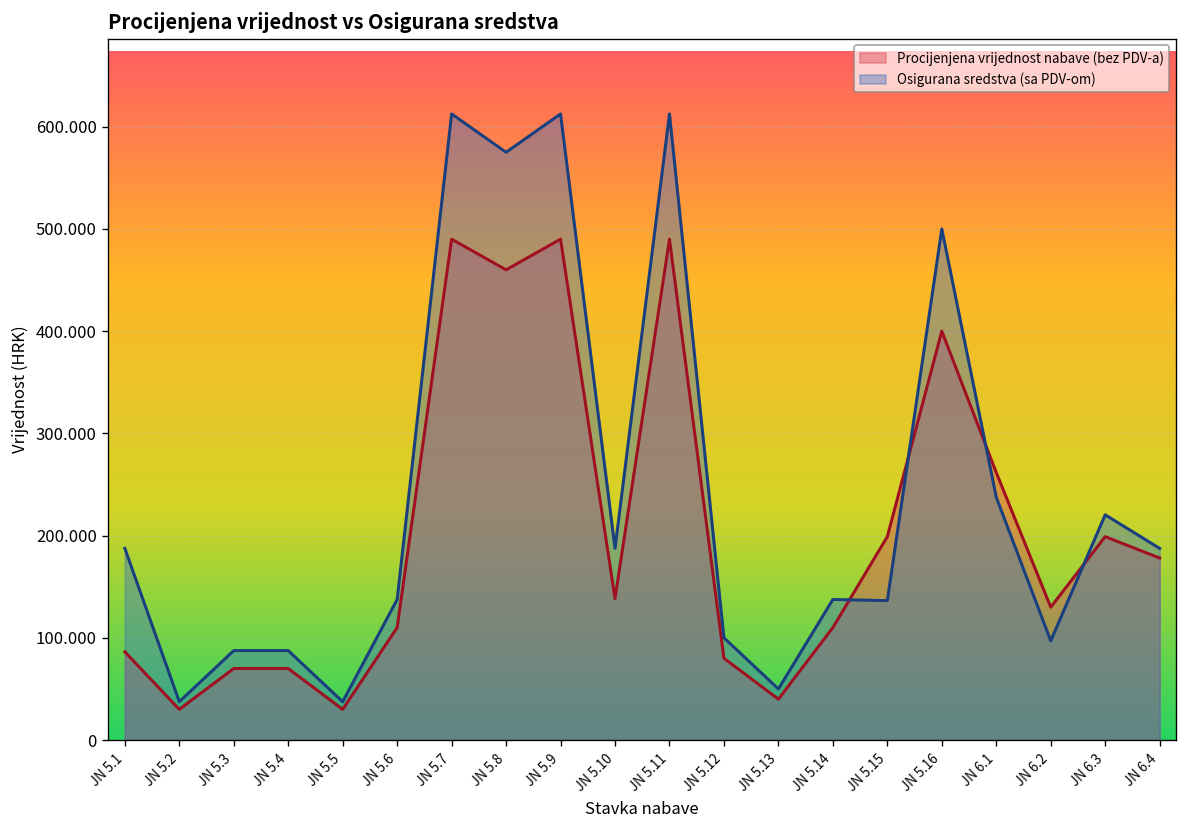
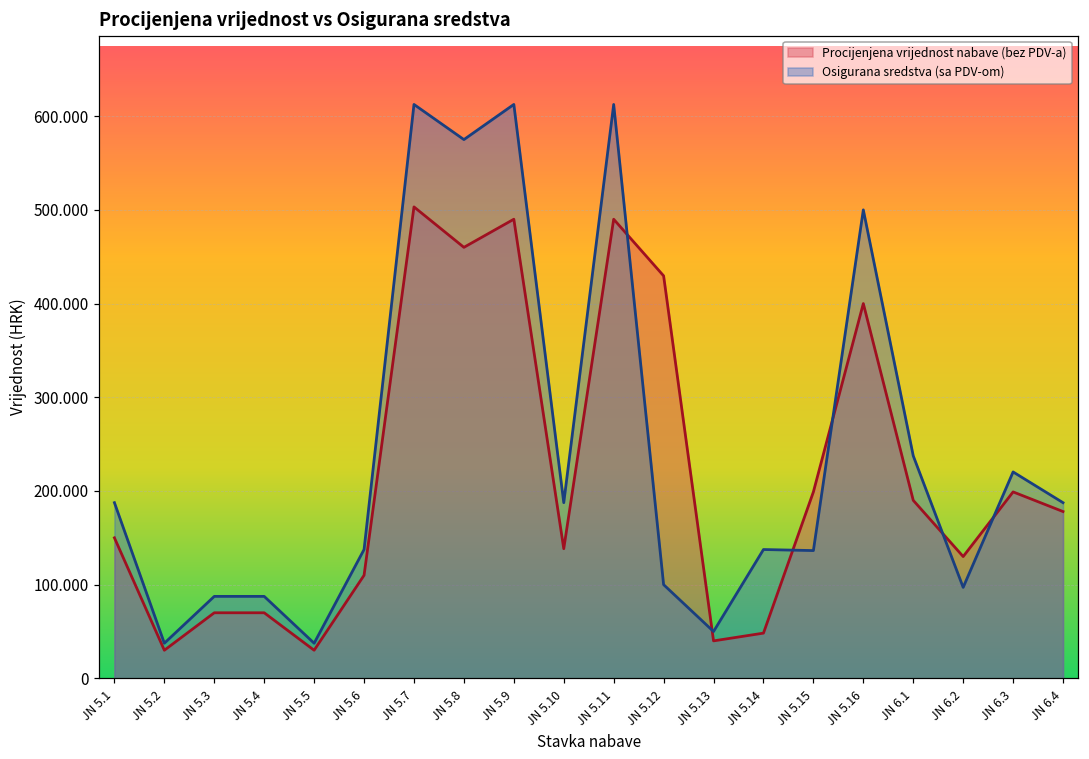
Procijenjena vrijednost nabave (bez PDV-a), JN 5.1: 90 -> 150
Procijenjena vrijednost nabave (bez PDV-a), JN 5.7: 490 -> 500
Procijenjena vrijednost nabave (bez PDV-a), JN 5.12: 80 -> 430
Procijenjena vrijednost nabave (bez PDV-a), JN 5.14: 110 -> 50
Procijenjena vrijednost nabave (bez PDV-a), JN 6.1: 260 -> 190
